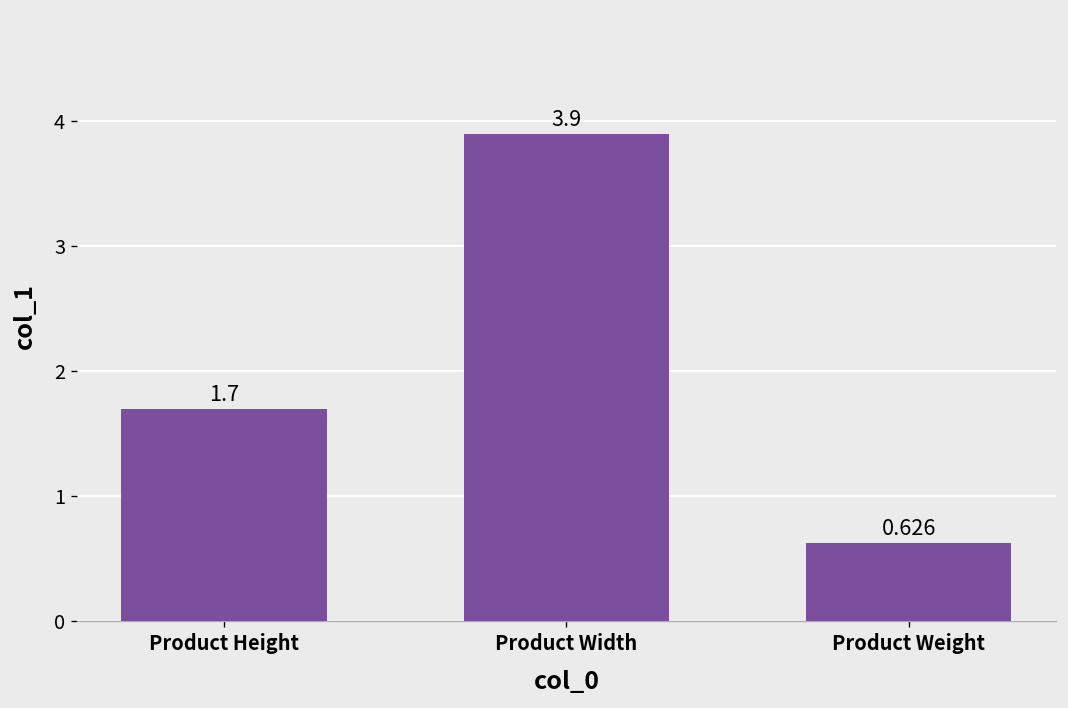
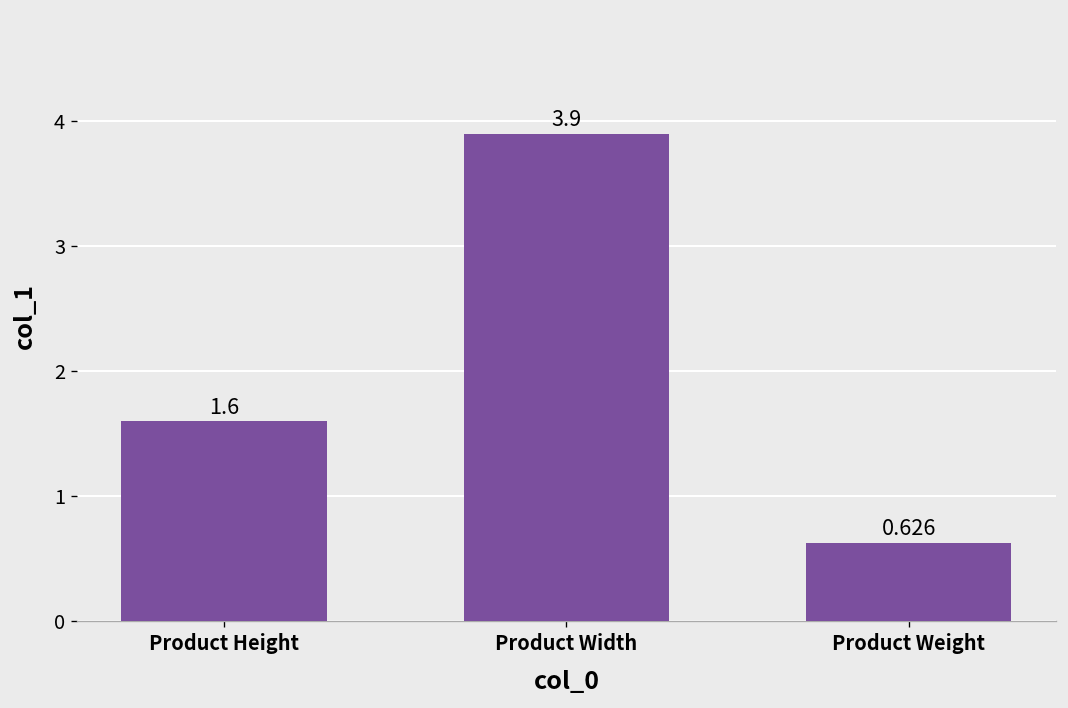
Product Height: 1.7 -> 1.6
